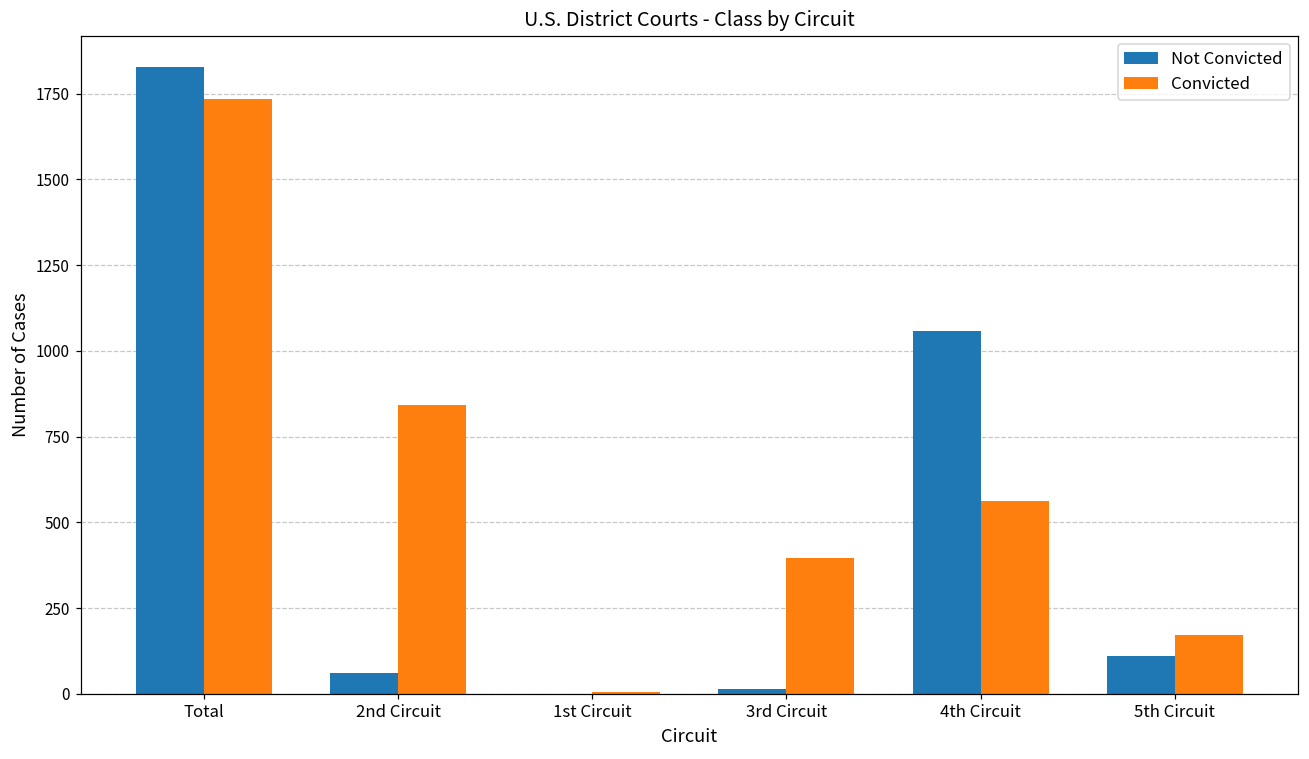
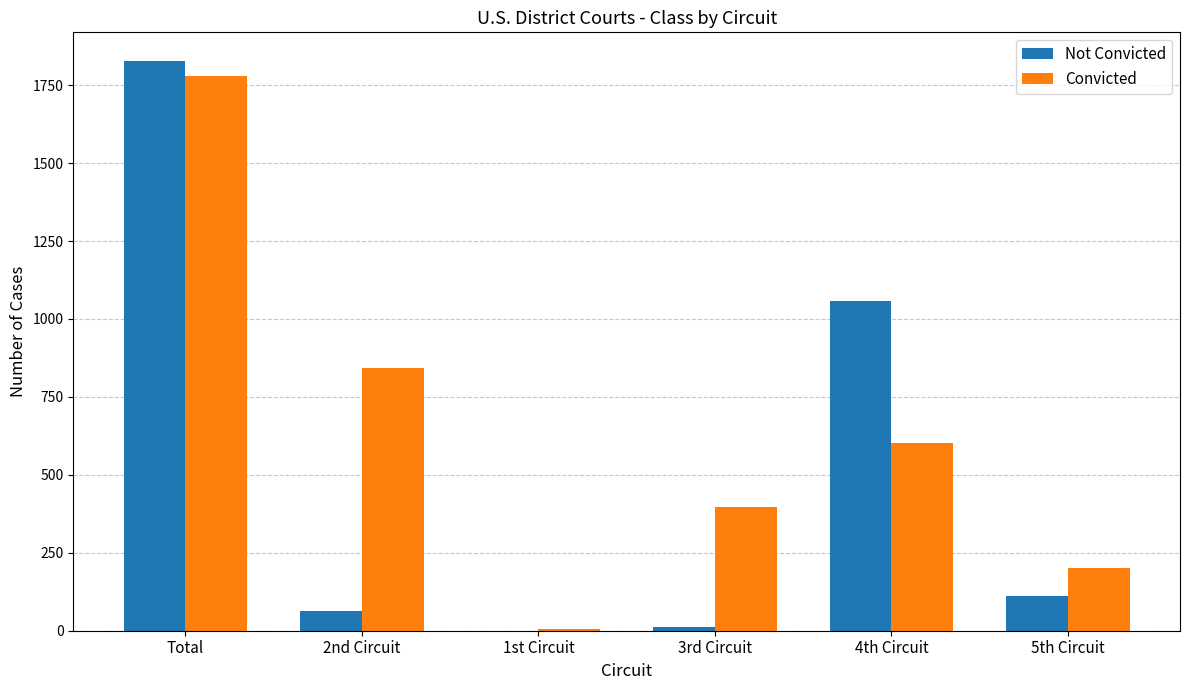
Convicted, Total: 1740 -> 1780
Convicted, 4th Circuit: 560 -> 600
Convicted, 5th Circuit: 170 -> 200
